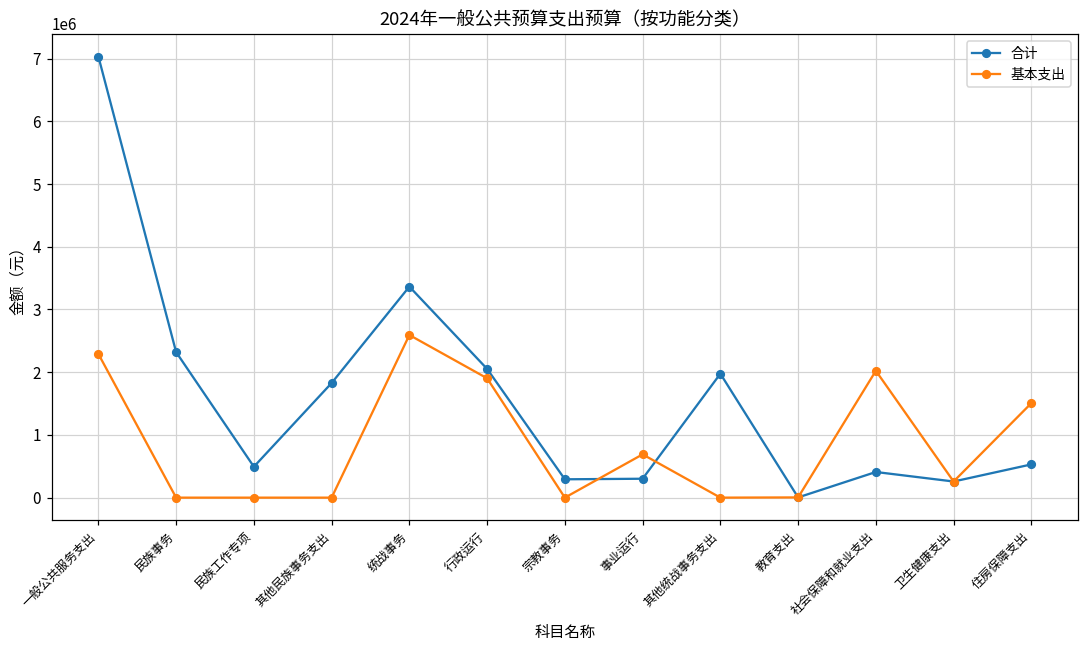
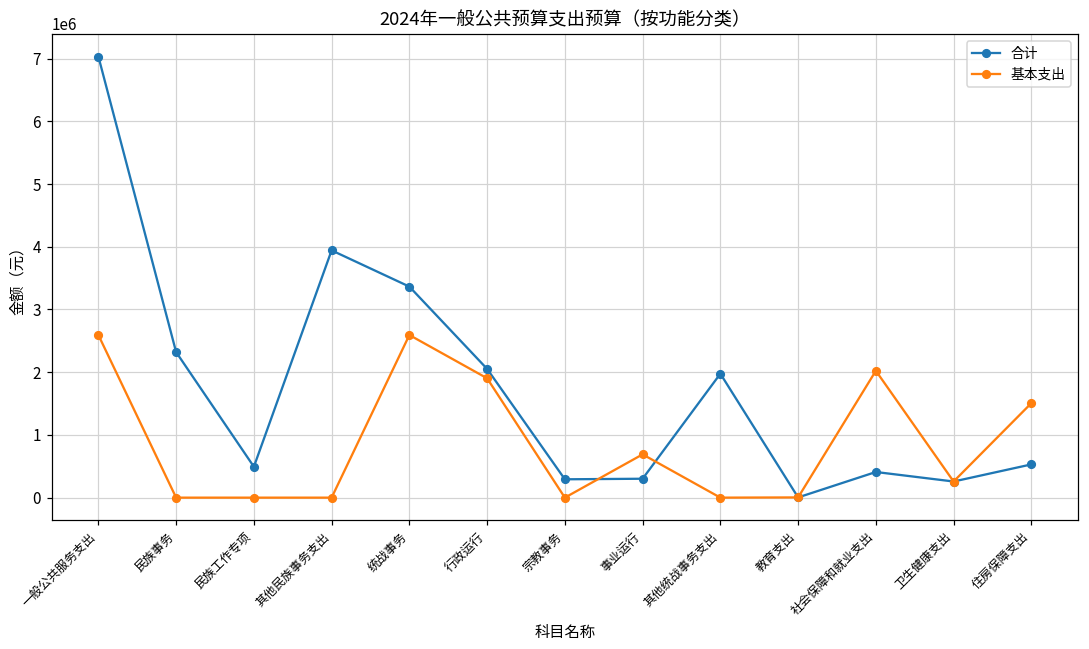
基本支出, 一般公共服务支出: 2300000 -> 2600000
合计, 其他民族事务支出: 1800000 -> 3900000
